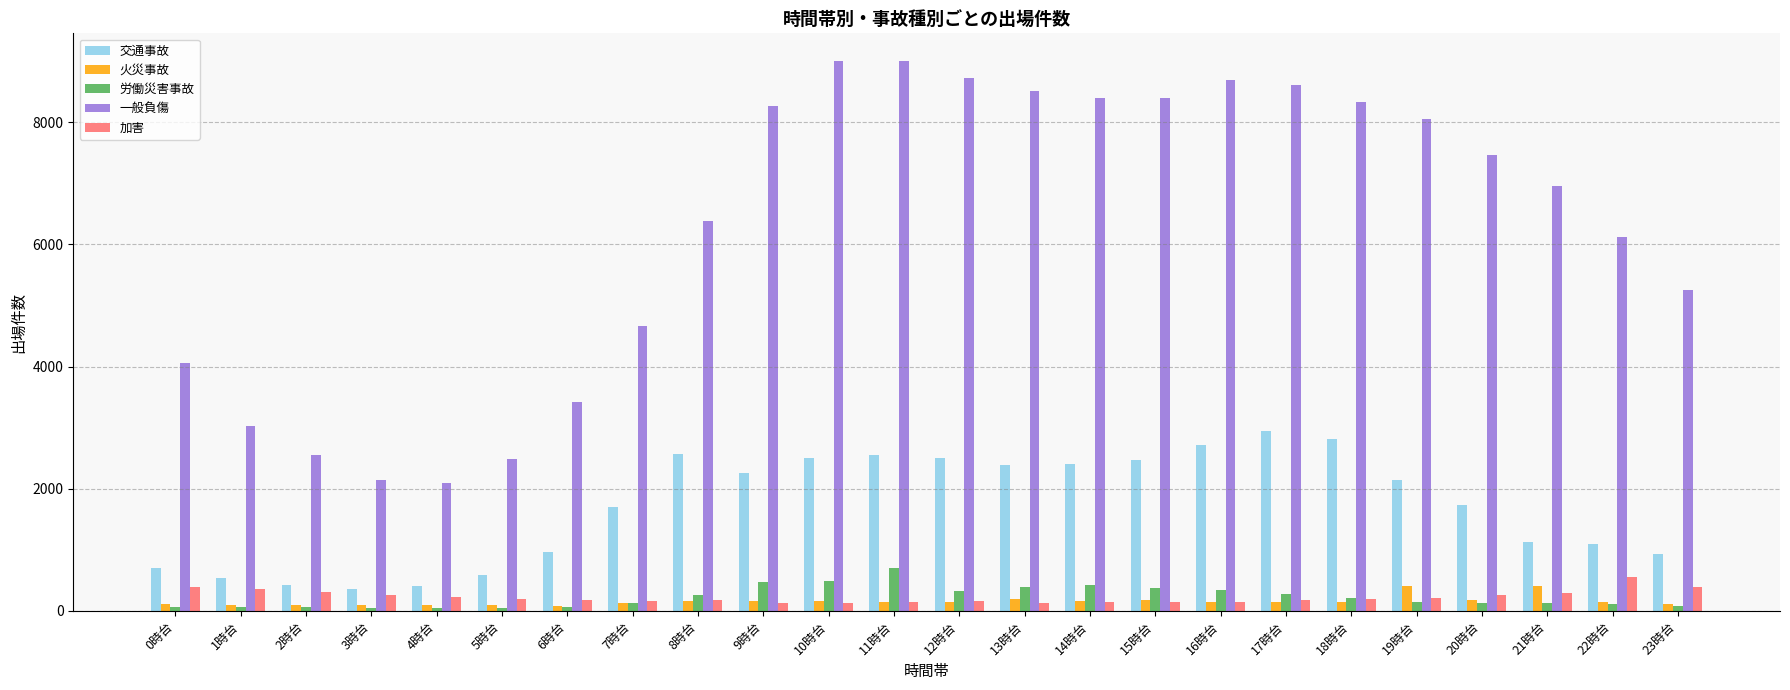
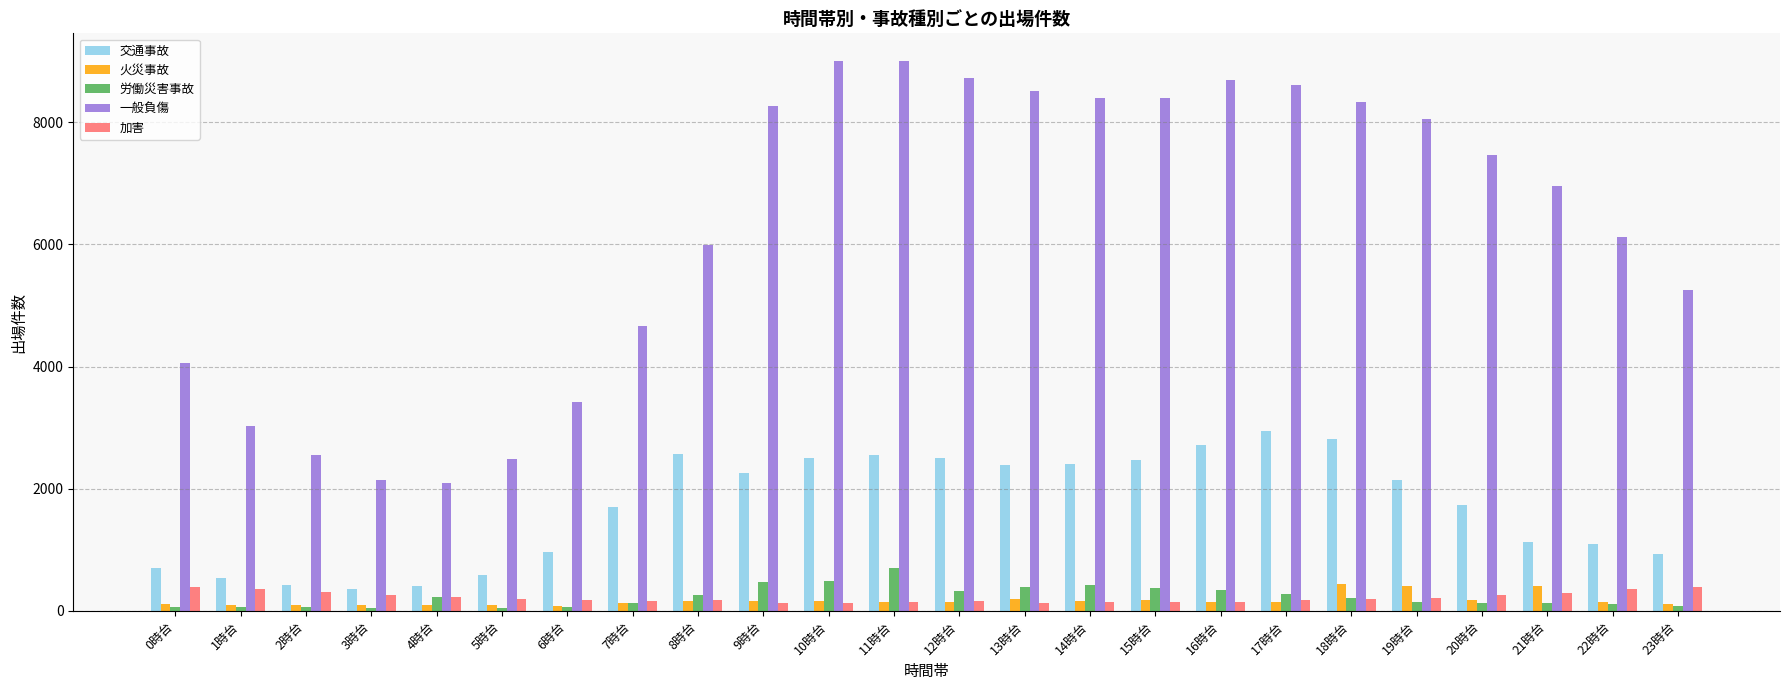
労働災害事故, 4時台: 0 -> 200
一般負傷, 8時台: 6400 -> 6000
火災事故, 18時台: 200 -> 400
加害, 22時台: 500 -> 400
